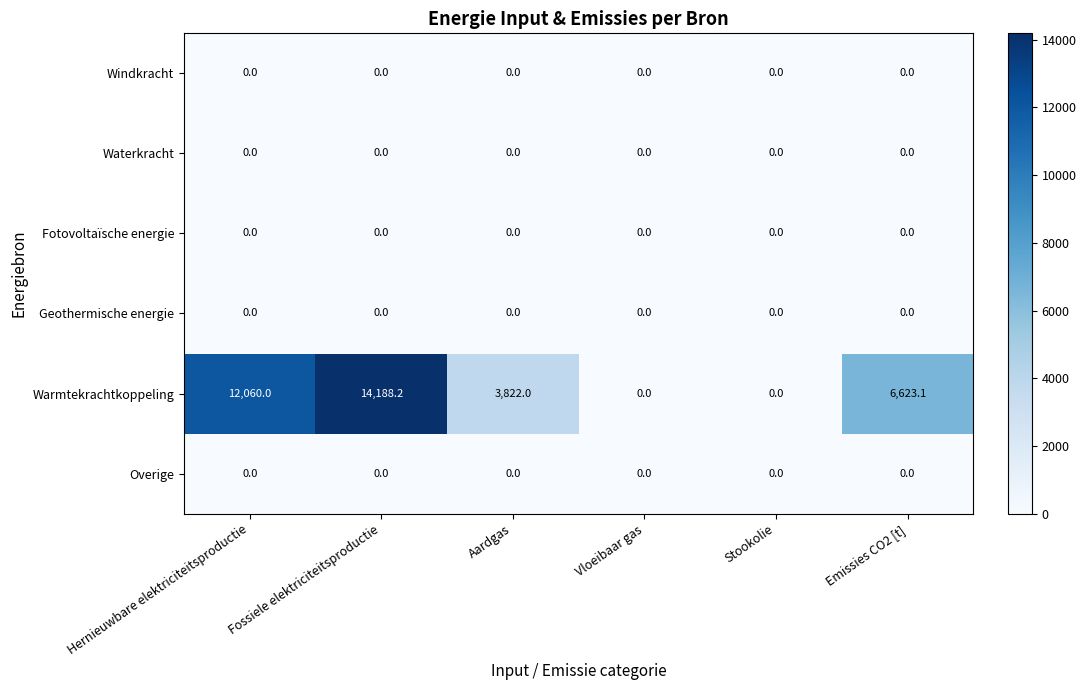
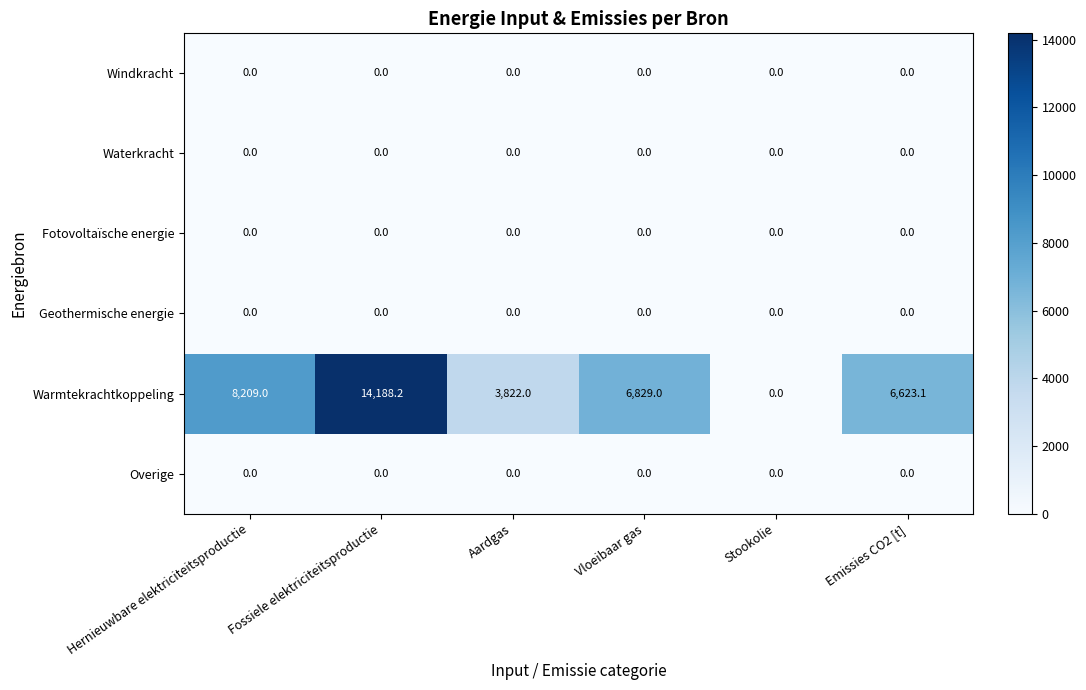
Warmtekrachtkoppeling, Hernieuwbare elektriciteitsproductie: 12,060.0 -> 8,209.0
Warmtekrachtkoppeling, Vloeibaar gas: 0.0 -> 6,829.0
